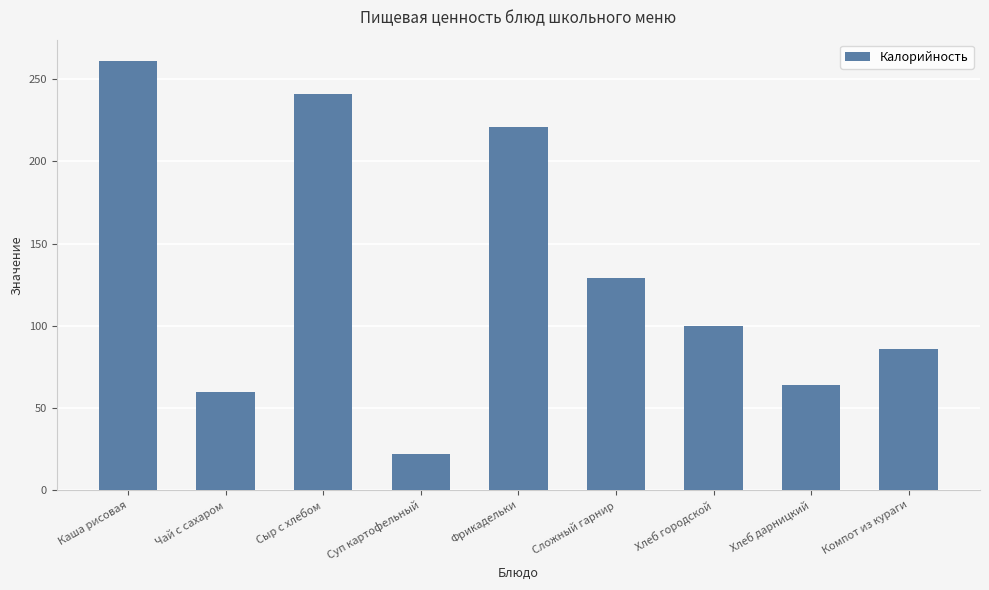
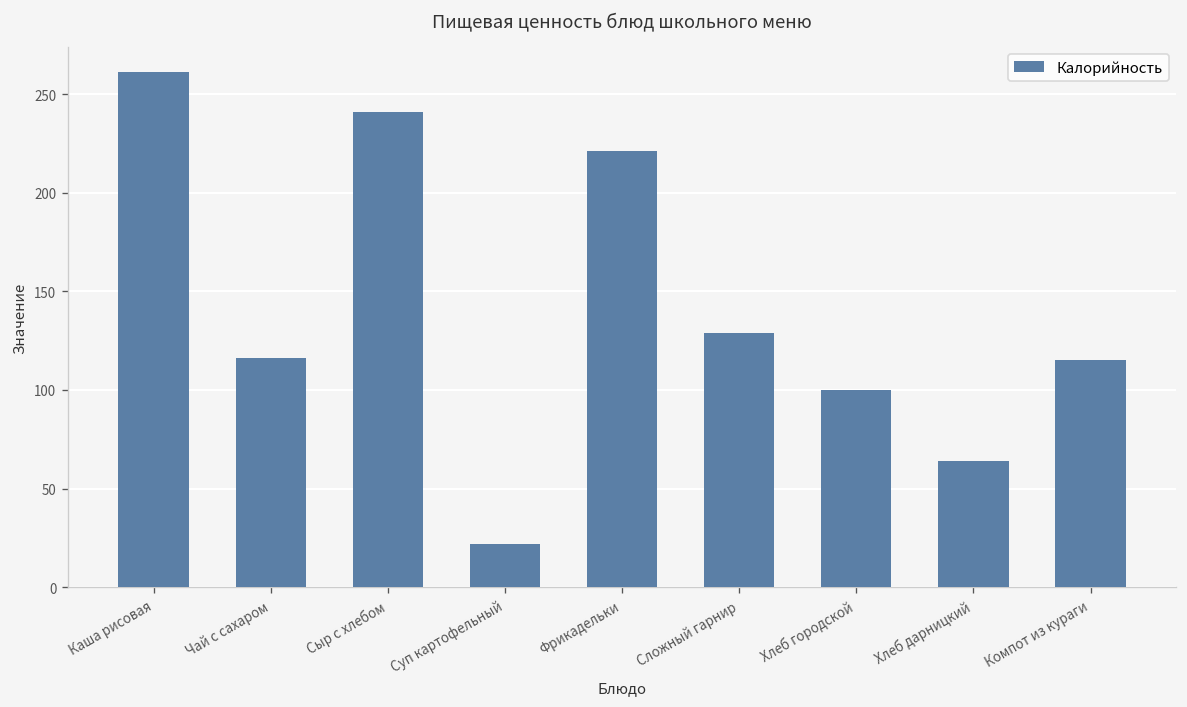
Чай с сахаром: 60 -> 116
Компот из кураги: 86 -> 115
